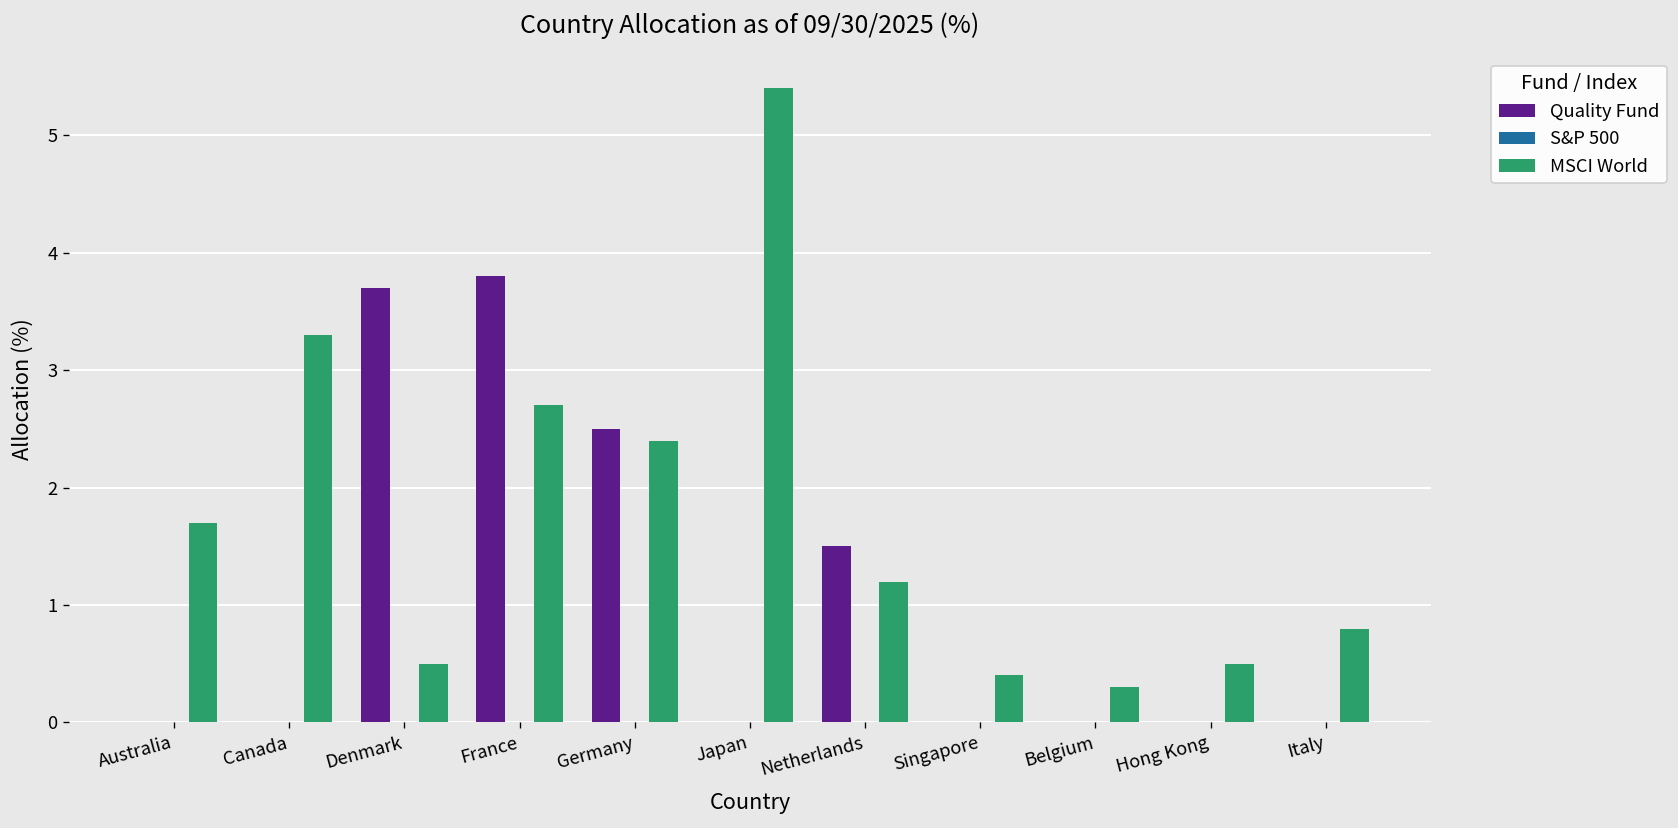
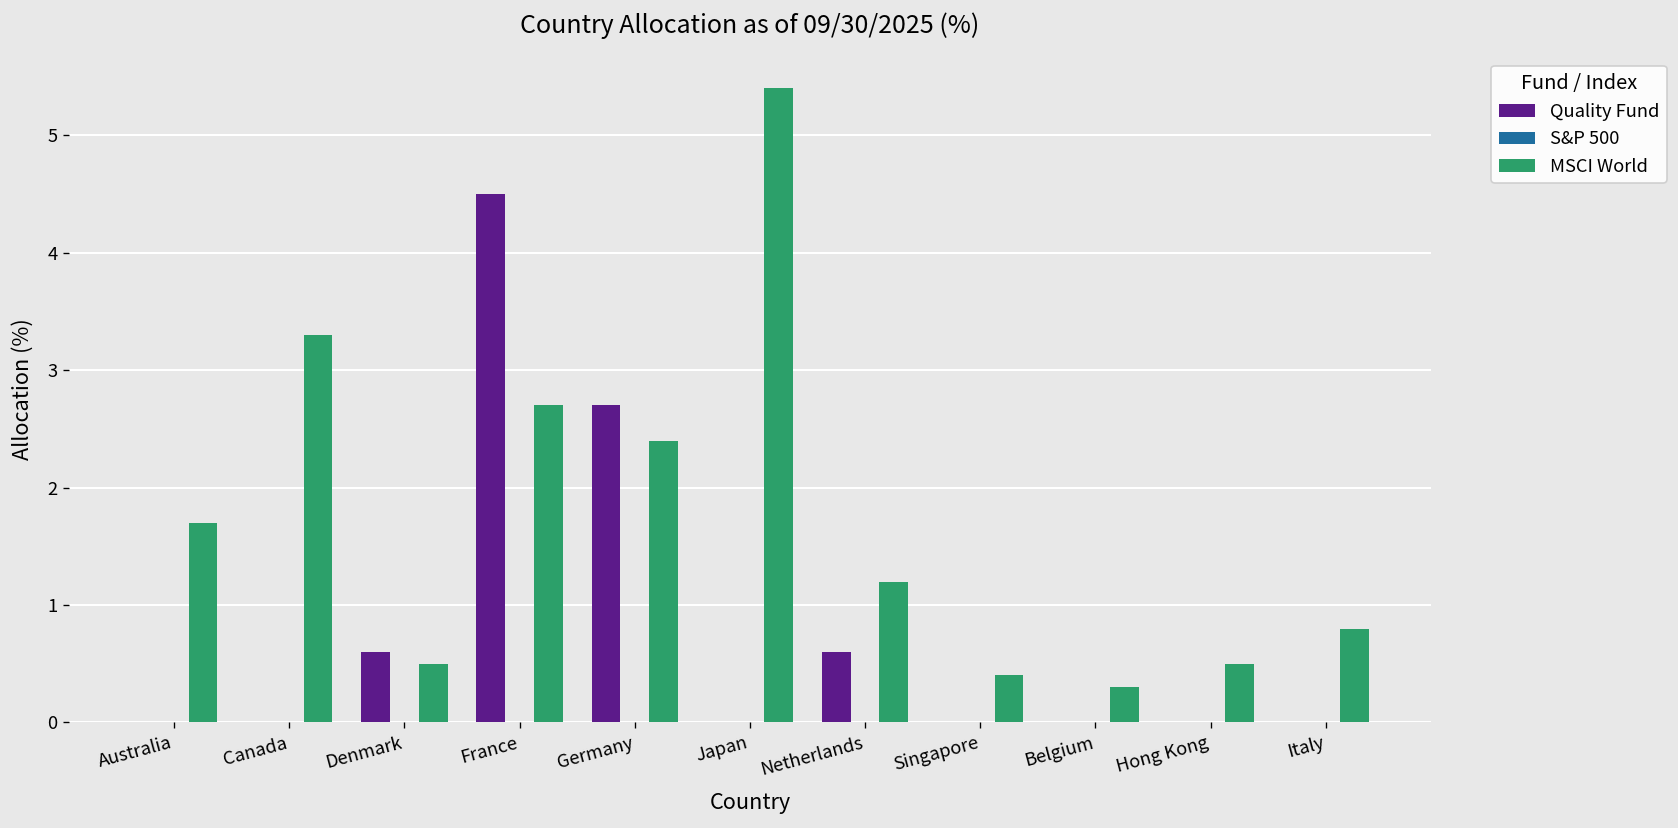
Quality Fund, Denmark: 3.7 -> 0.6
Quality Fund, France: 3.8 -> 4.5
Quality Fund, Germany: 2.5 -> 2.7
Quality Fund, Netherlands: 1.5 -> 0.6
